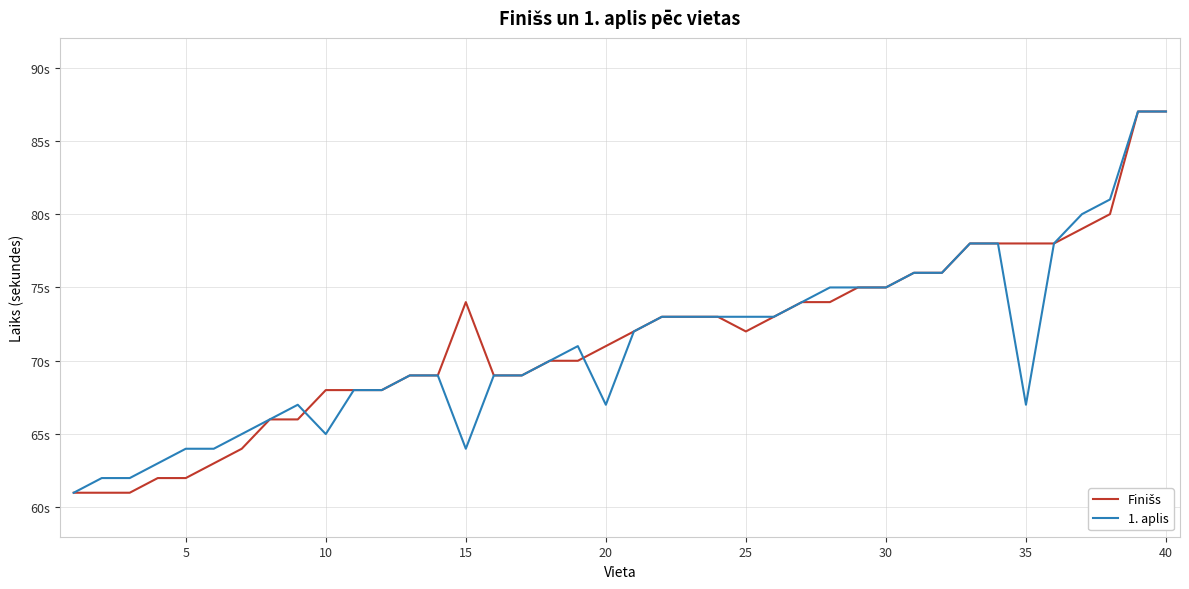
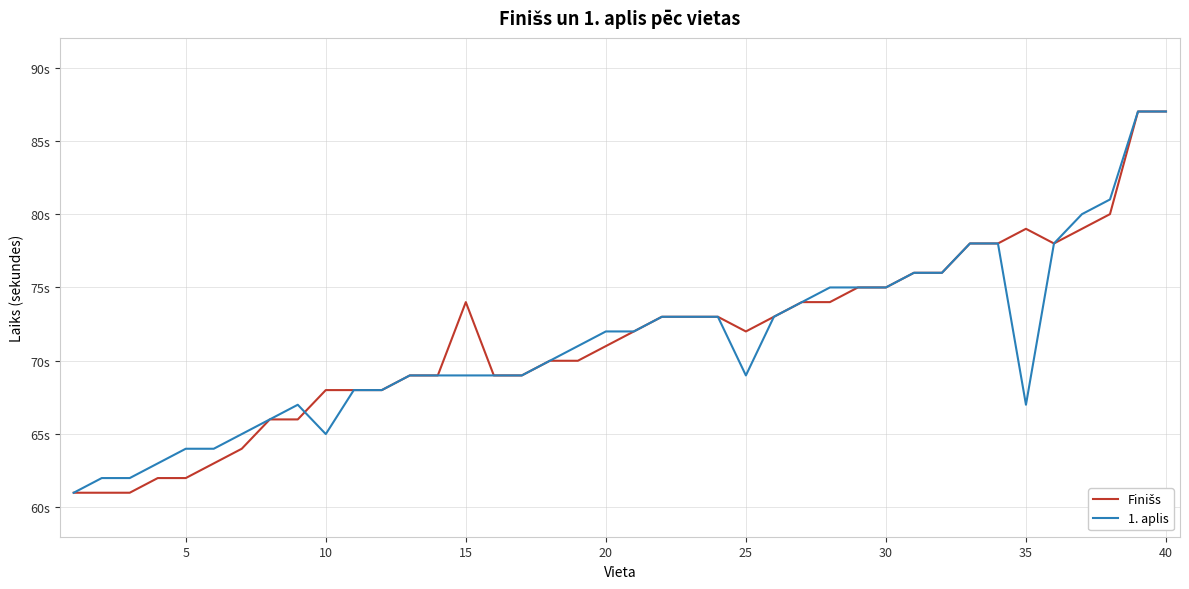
1. aplis, 15: 64s -> 69s
1. aplis, 20: 67s -> 72s
1. aplis, 25: 73s -> 69s
Finišs, 35: 78s -> 79s
